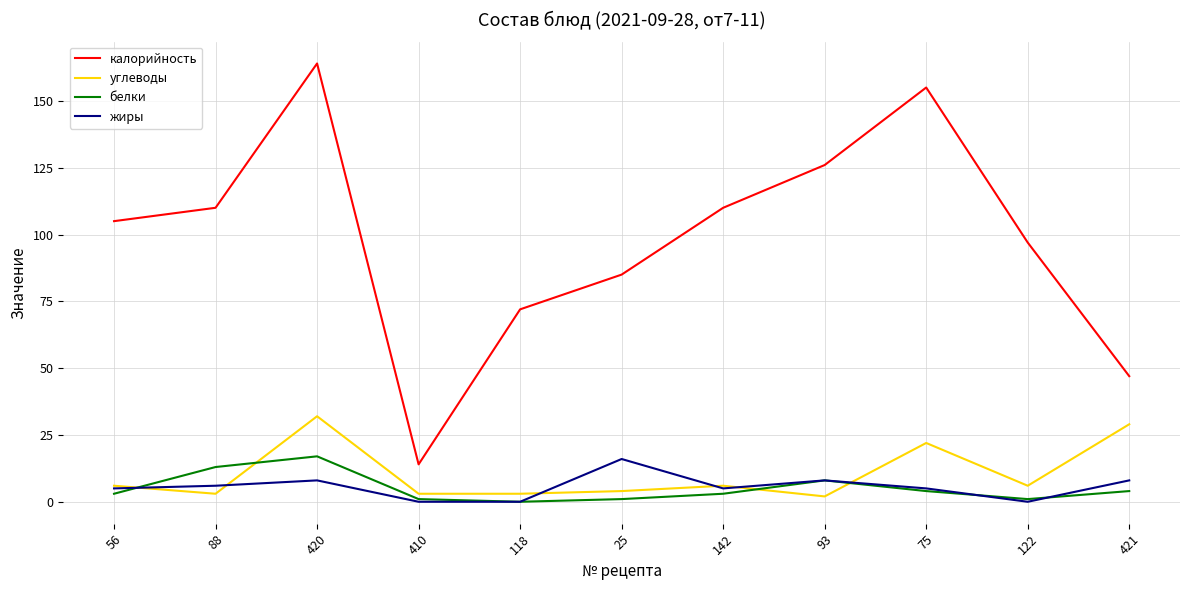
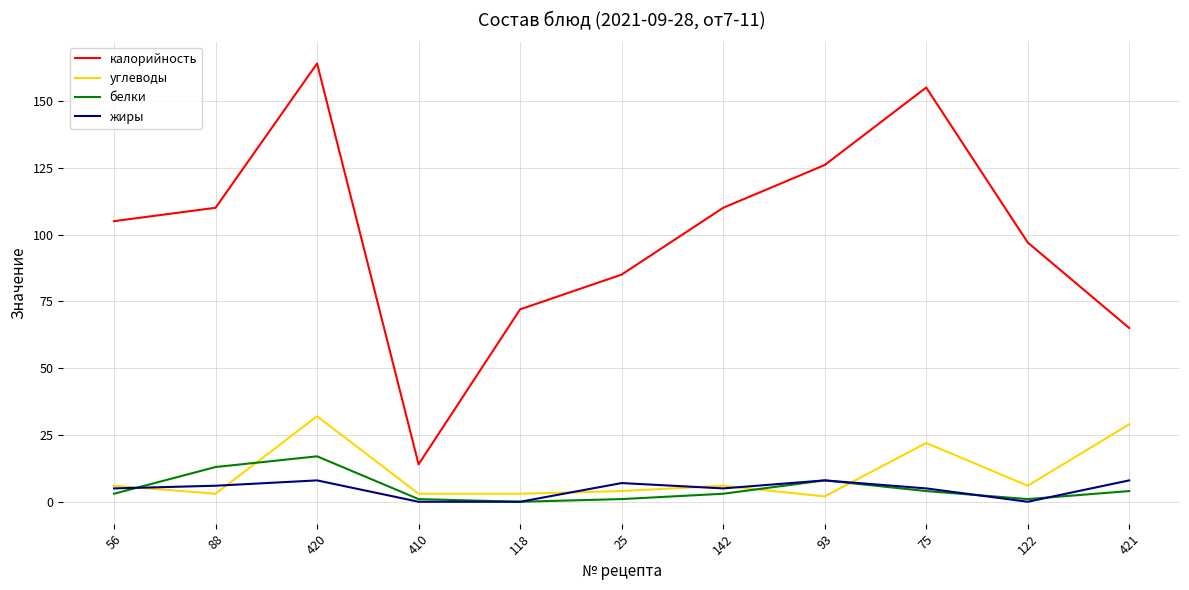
жиры, 25: 16 -> 7
калорийность, 421: 47 -> 65
